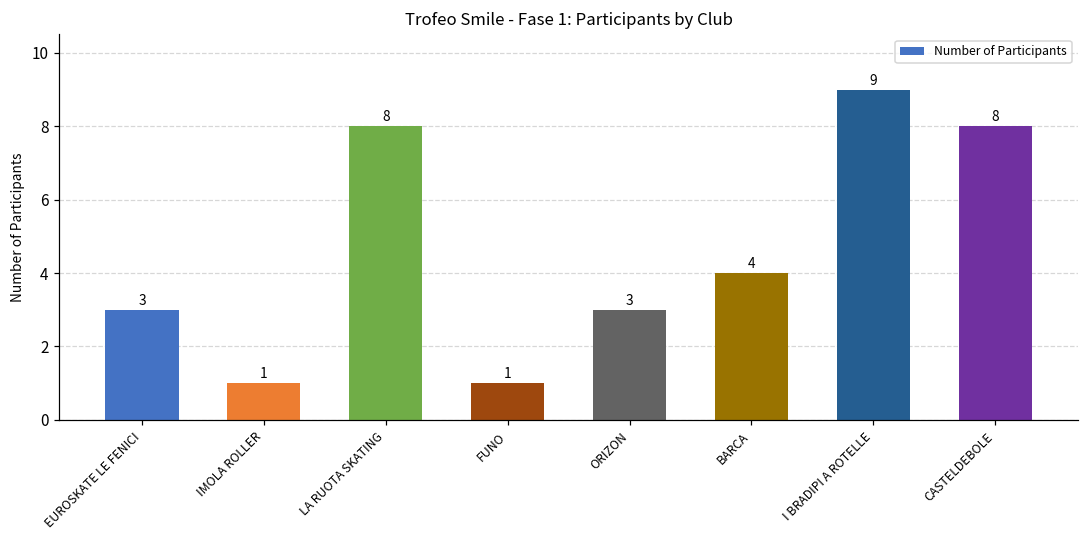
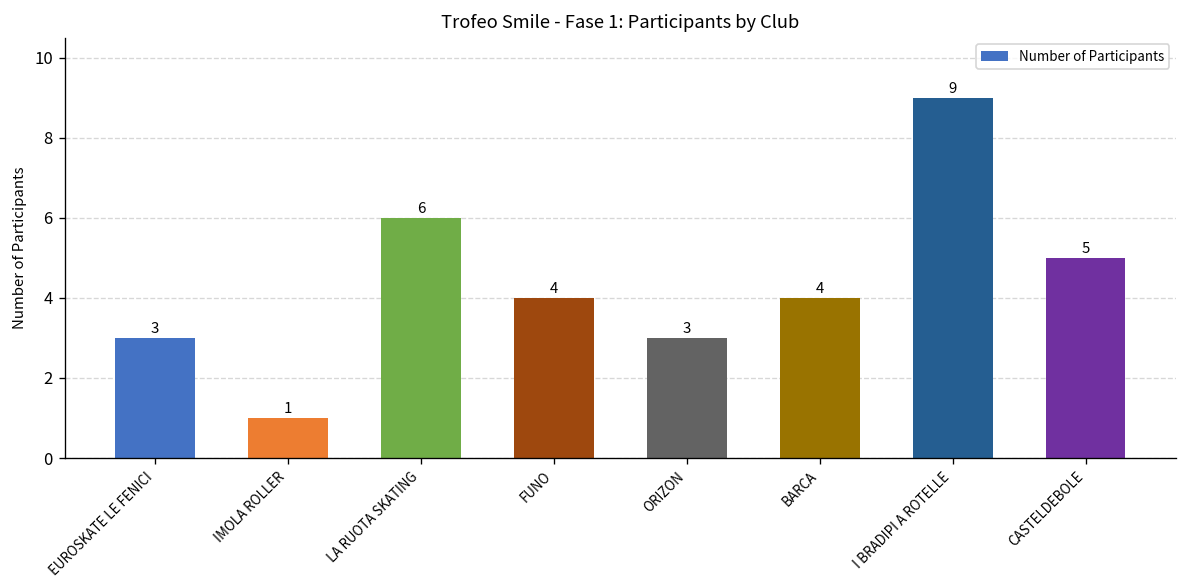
LA RUOTA SKATING: 8 -> 6
FUNO: 1 -> 4
CASTELDEBOLE: 8 -> 5
